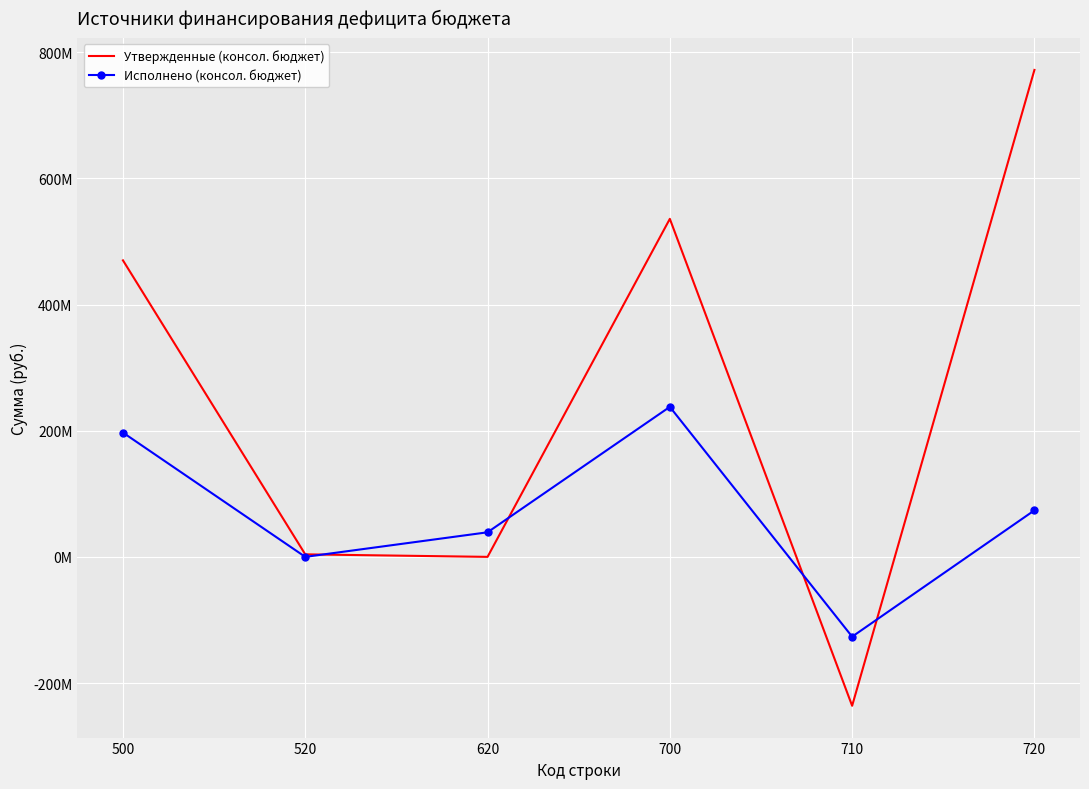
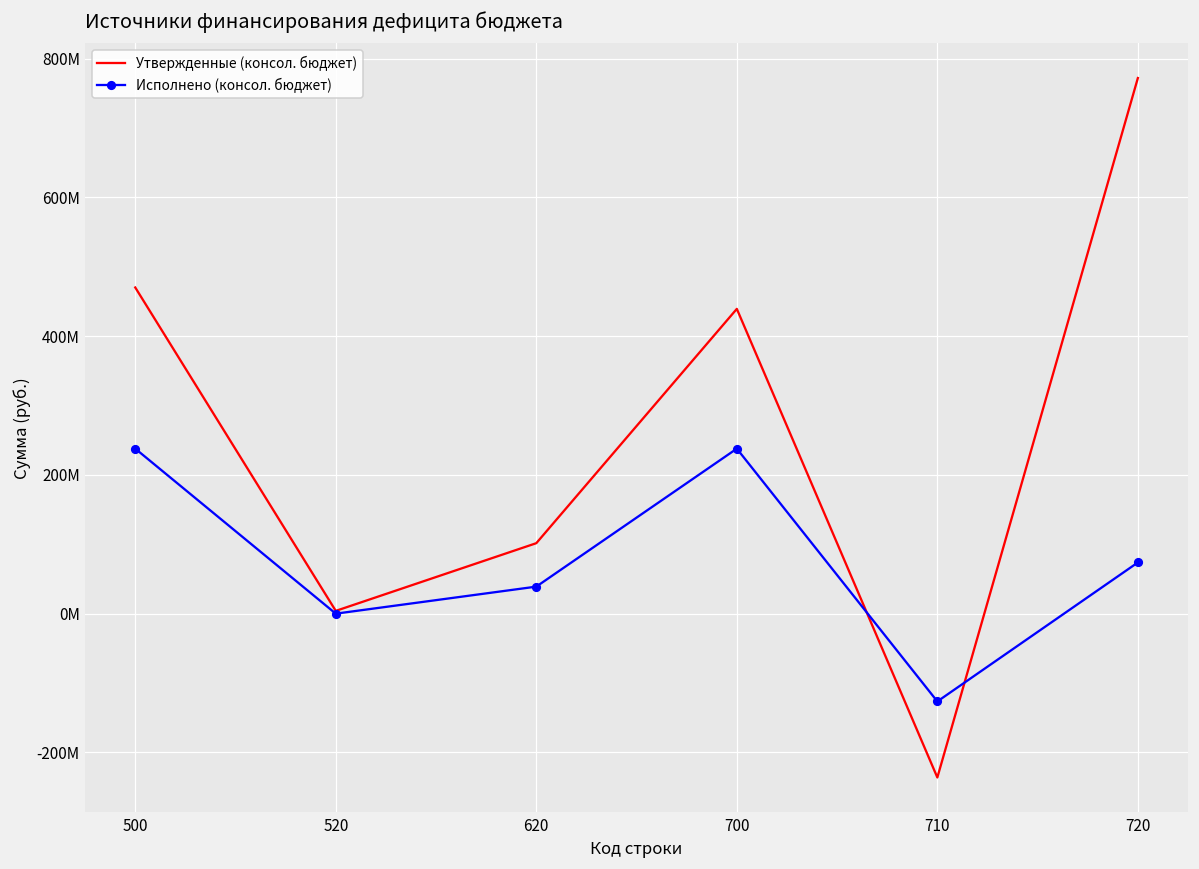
Исполнено (консол. бюджет), 500: 200000000 -> 240000000
Утвержденные (консол. бюджет), 620: 0 -> 100000000
Утвержденные (консол. бюджет), 700: 540000000 -> 440000000
